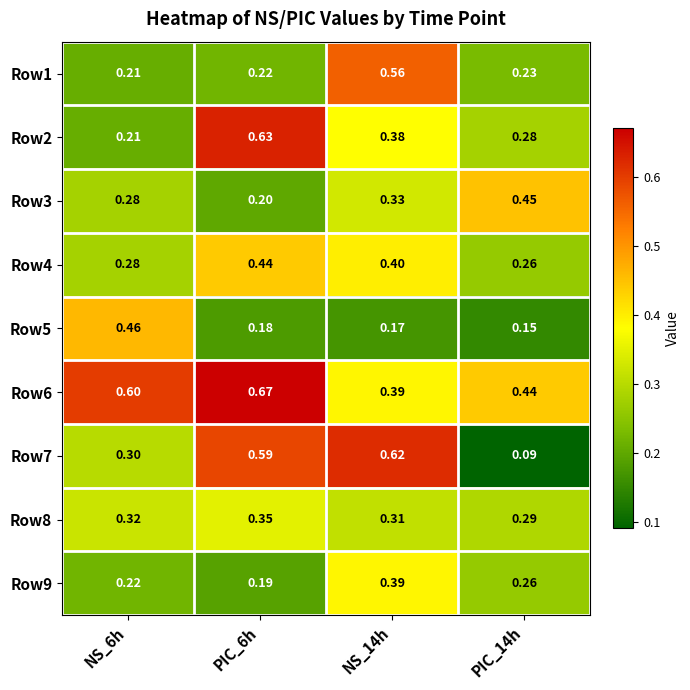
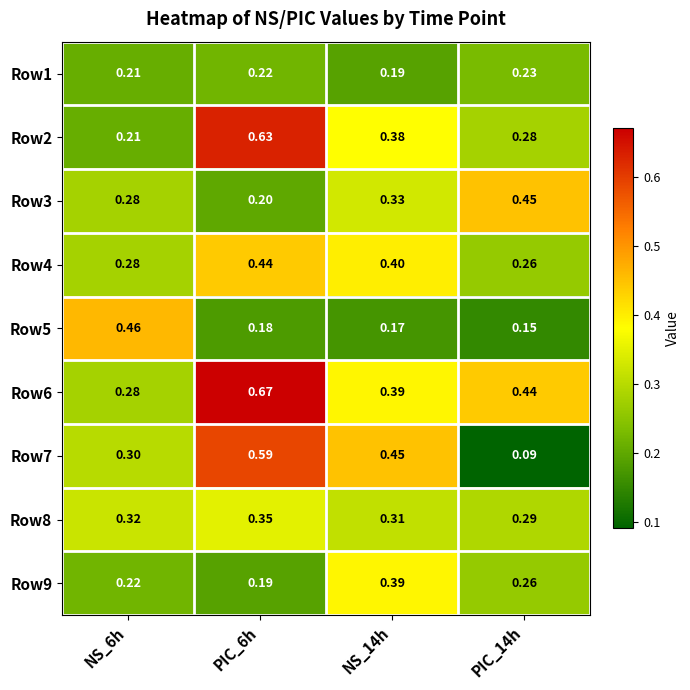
Row1, NS_14h: 0.56 -> 0.19
Row6, NS_6h: 0.60 -> 0.28
Row7, NS_14h: 0.62 -> 0.45
